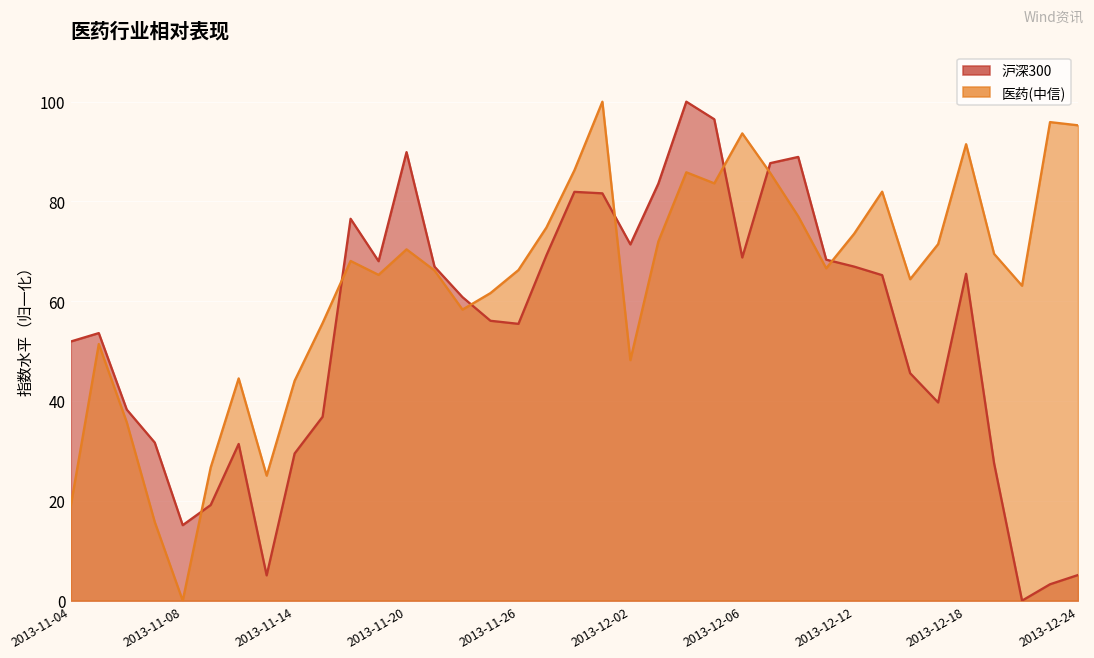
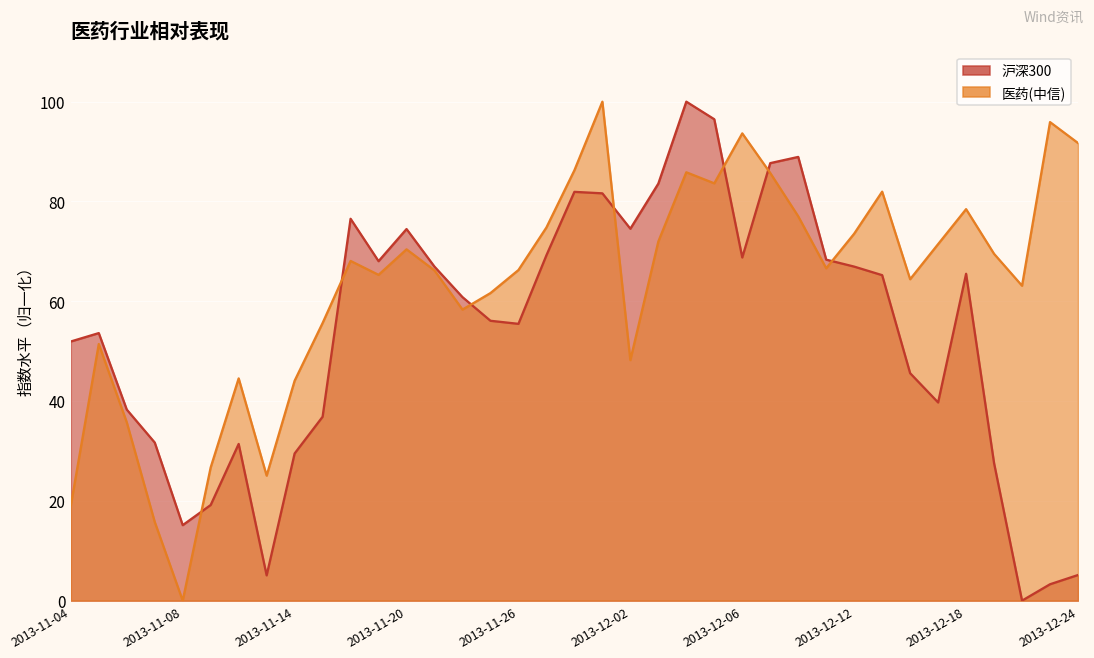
沪深300, 2013-11-20: 90 -> 74
沪深300, 2013-12-02: 71 -> 75
医药(中信), 2013-12-18: 91 -> 78
医药(中信), 2013-12-24: 95 -> 92
